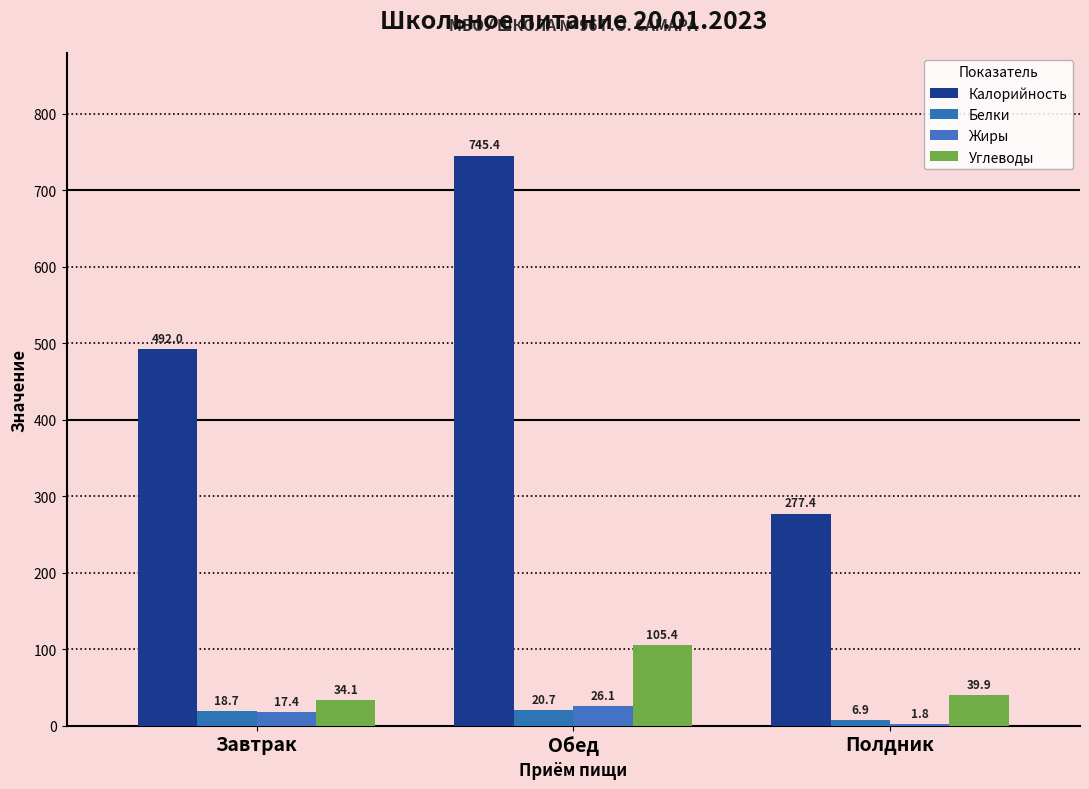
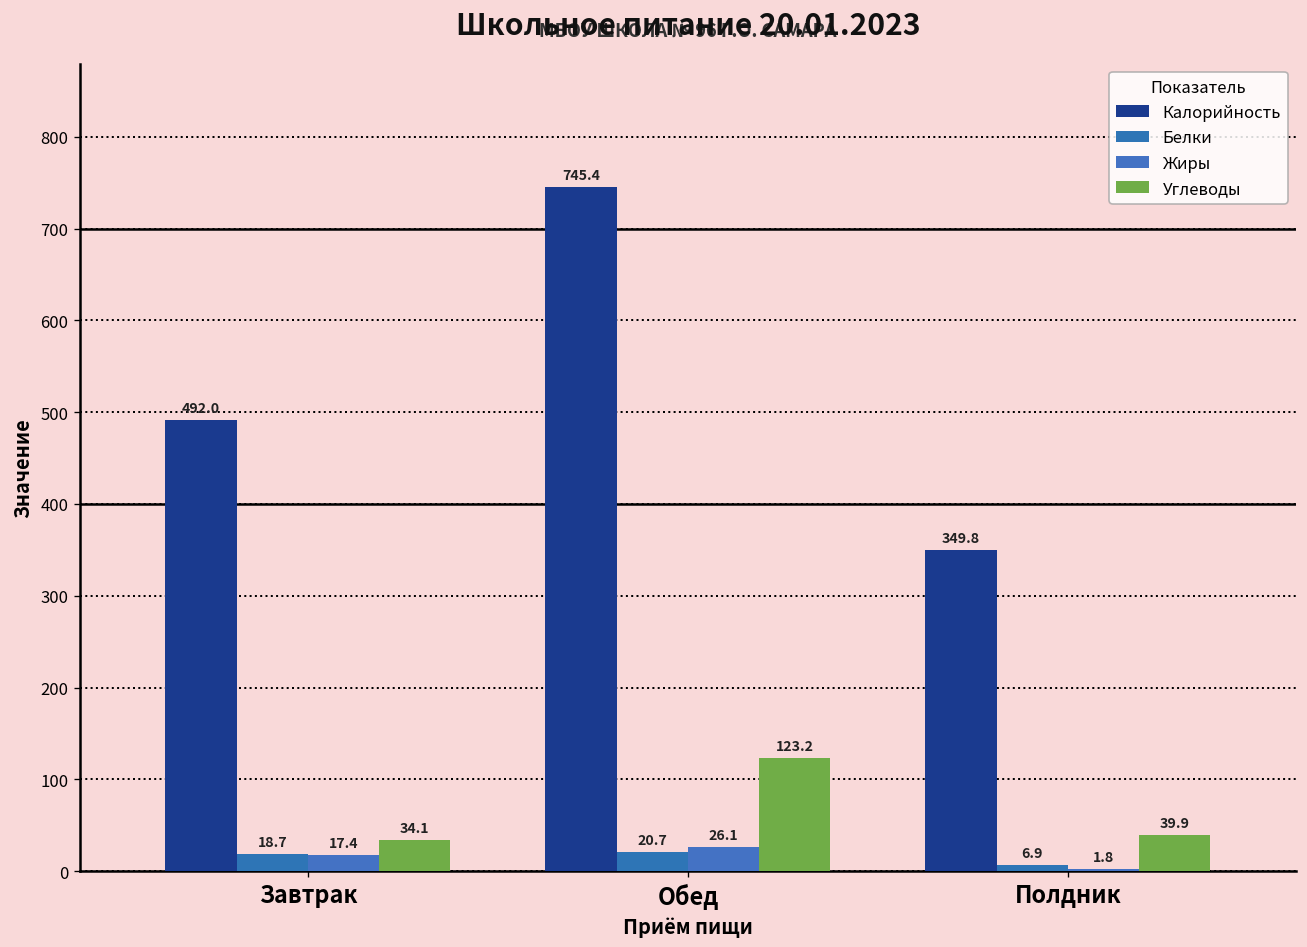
Углеводы, Обед: 105.4 -> 123.2
Калорийность, Полдник: 277.4 -> 349.8
